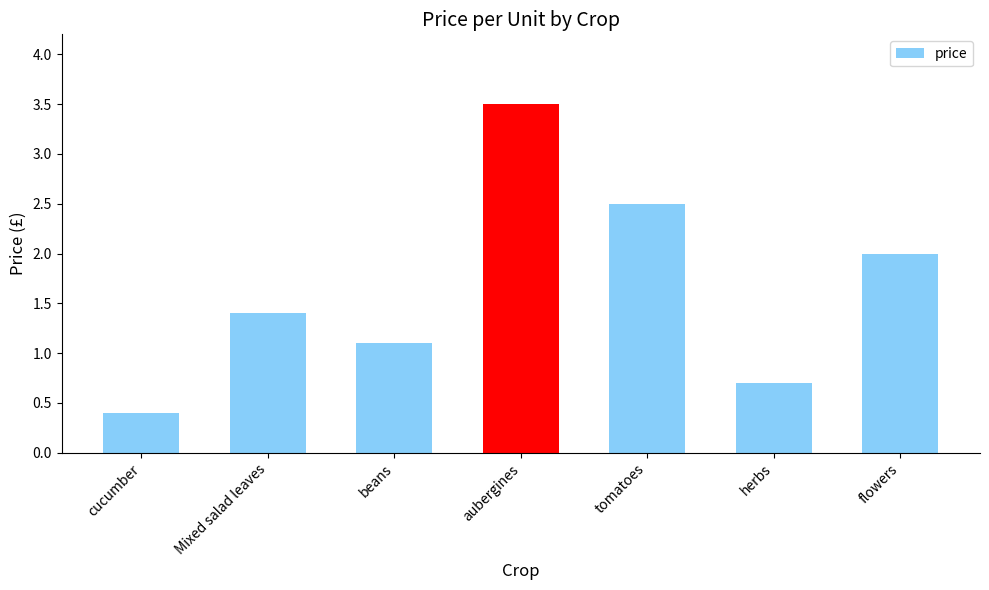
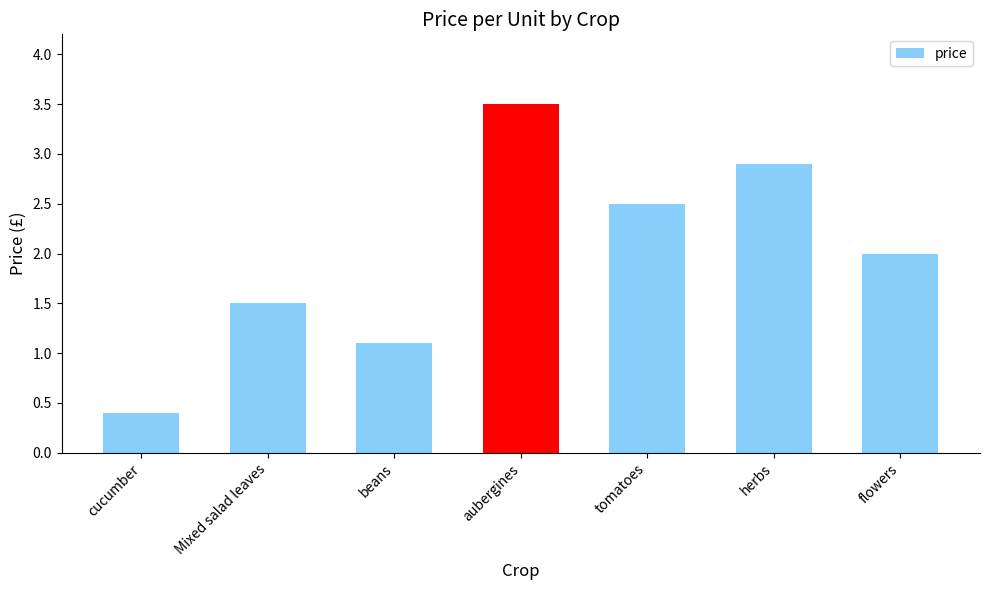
Mixed salad leaves: 1.4 -> 1.5
herbs: 0.7 -> 2.9
